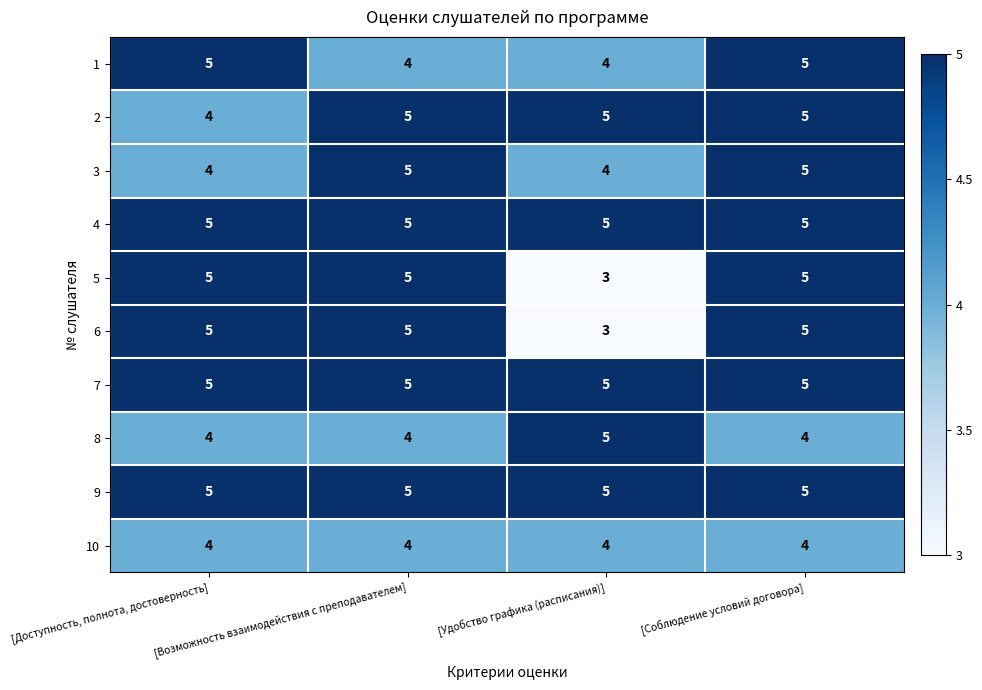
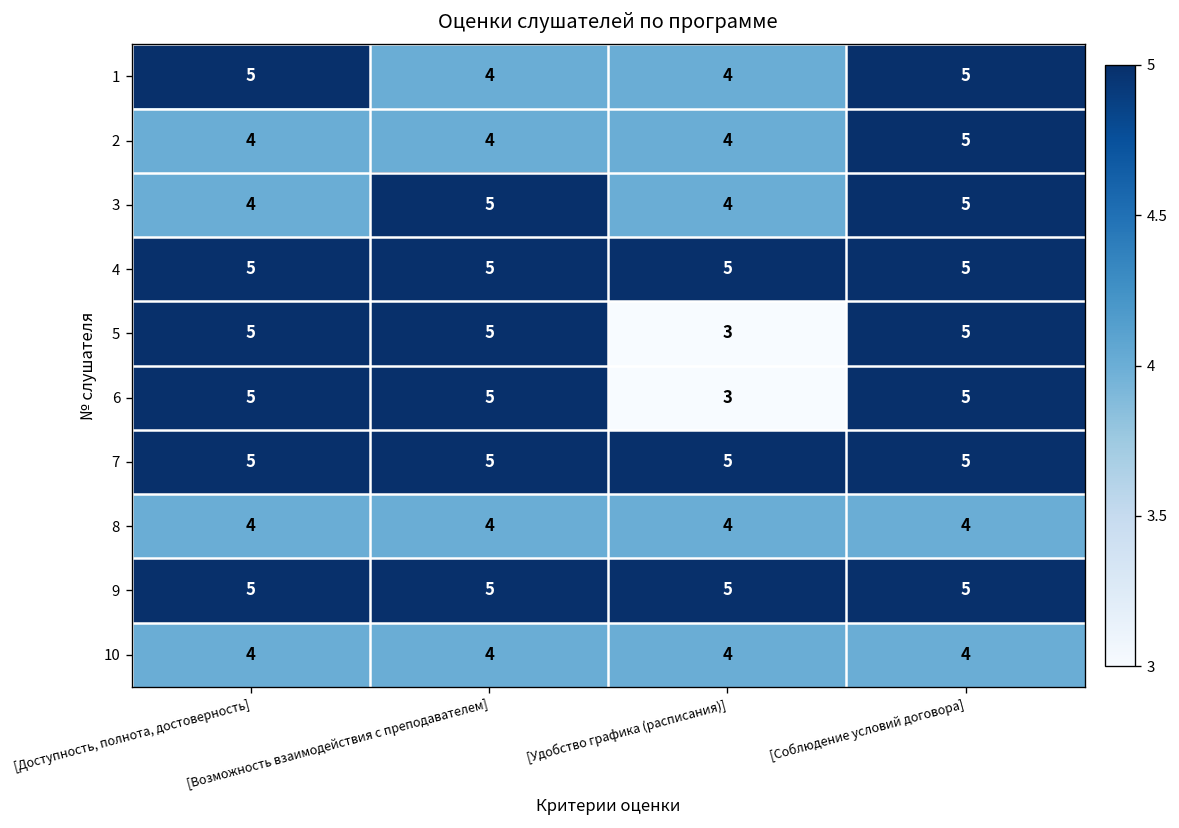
2, [Возможность взаимодействия с преподавателем]: 5 -> 4
2, [Удобство графика (расписания)]: 5 -> 4
8, [Удобство графика (расписания)]: 5 -> 4
